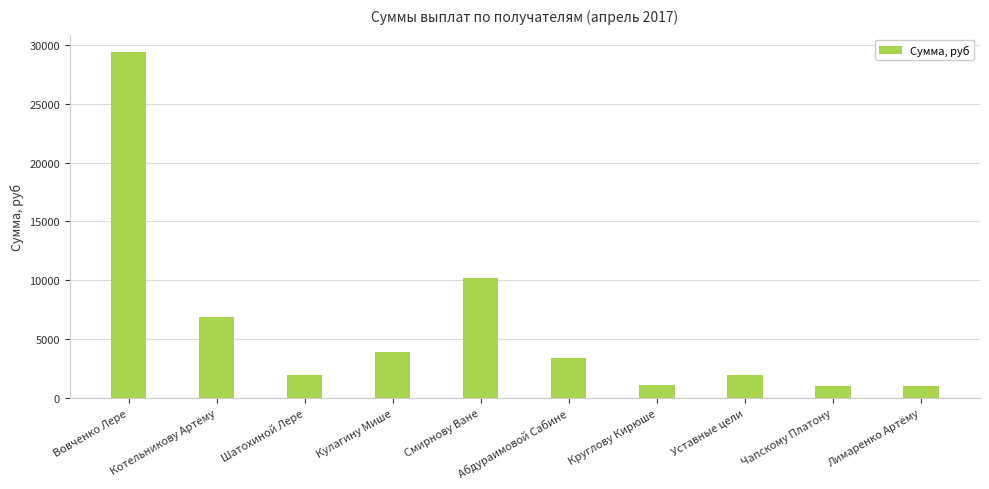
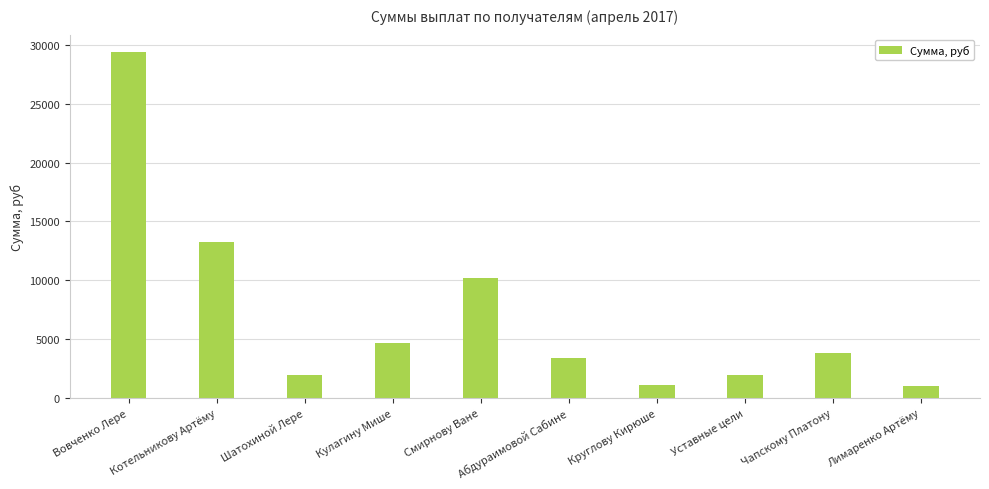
Котельникову Артёму: 6900 -> 13300
Кулагину Мише: 3900 -> 4600
Чапскому Платону: 1000 -> 3900
